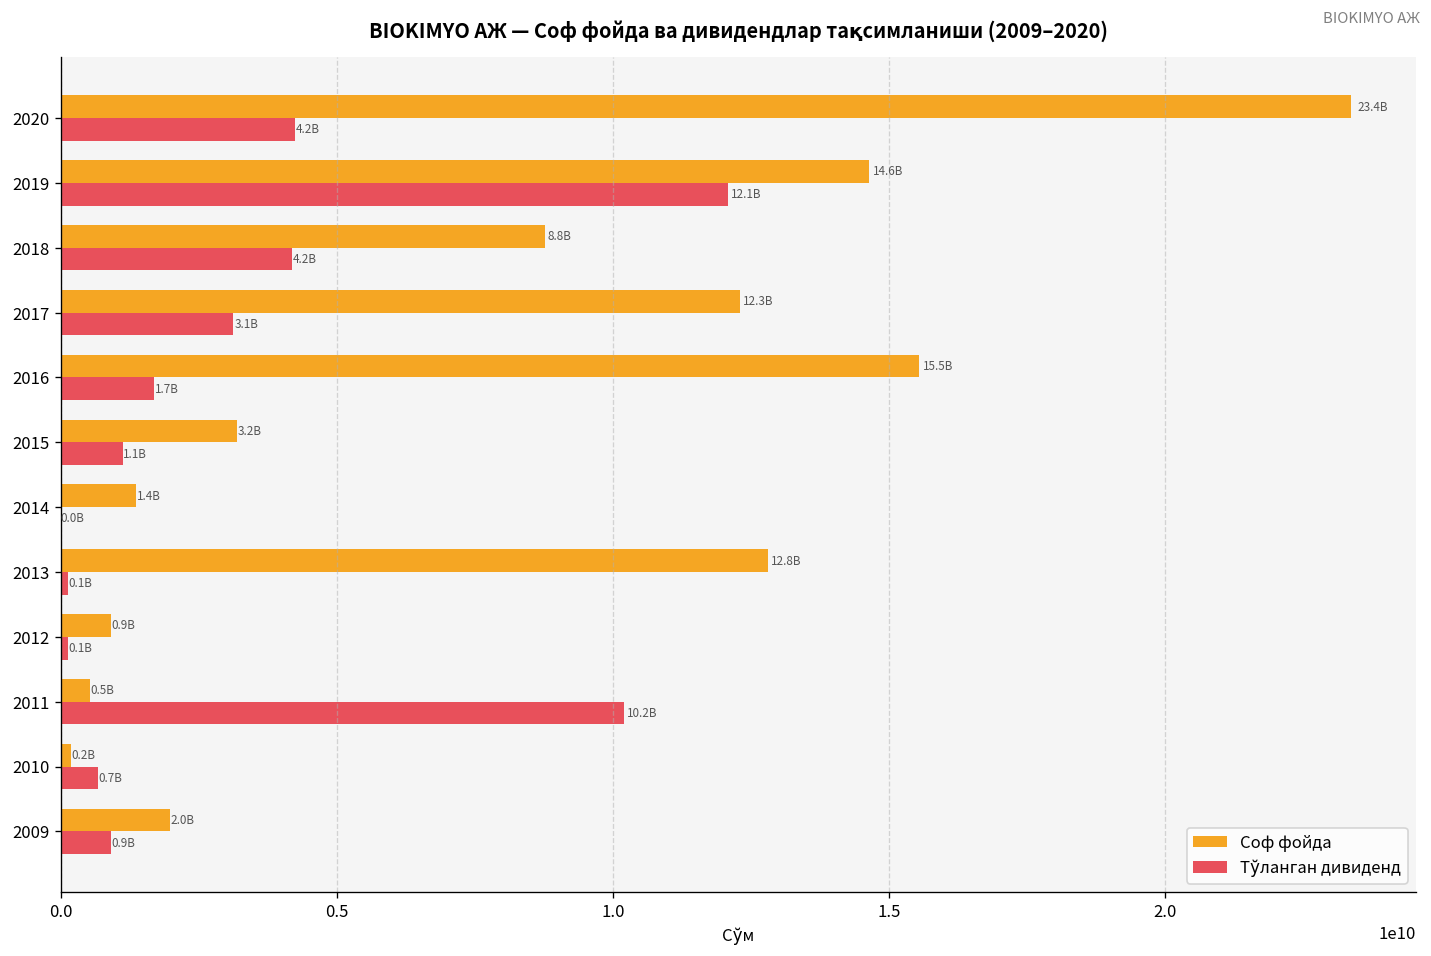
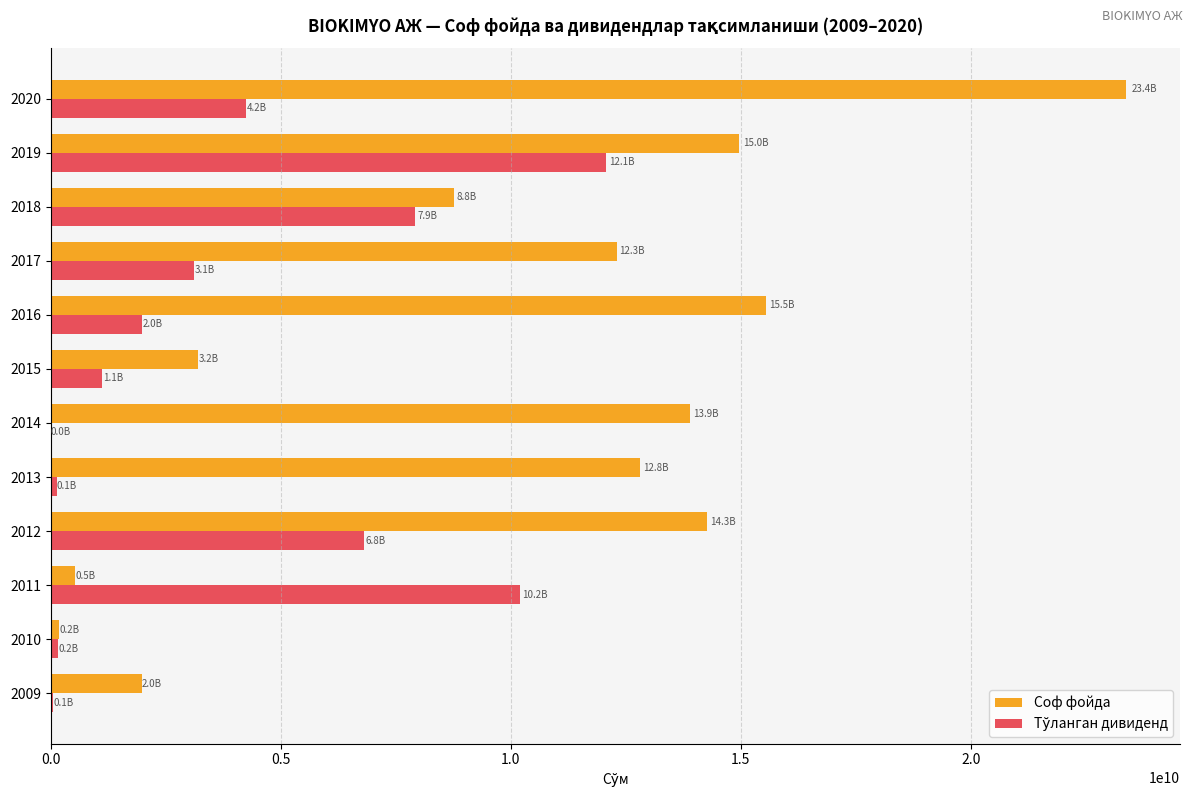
Соф фойда, 2019: 14.6B -> 15.0B
Тўланган дивиденд, 2018: 4.2B -> 7.9B
Тўланган дивиденд, 2016: 1.7B -> 2.0B
Соф фойда, 2014: 1.4B -> 13.9B
Соф фойда, 2012: 0.9B -> 14.3B
Тўланган дивиденд, 2012: 0.1B -> 6.8B
Тўланган дивиденд, 2010: 0.7B -> 0.2B
Тўланган дивиденд, 2009: 0.9B -> 0.1B
